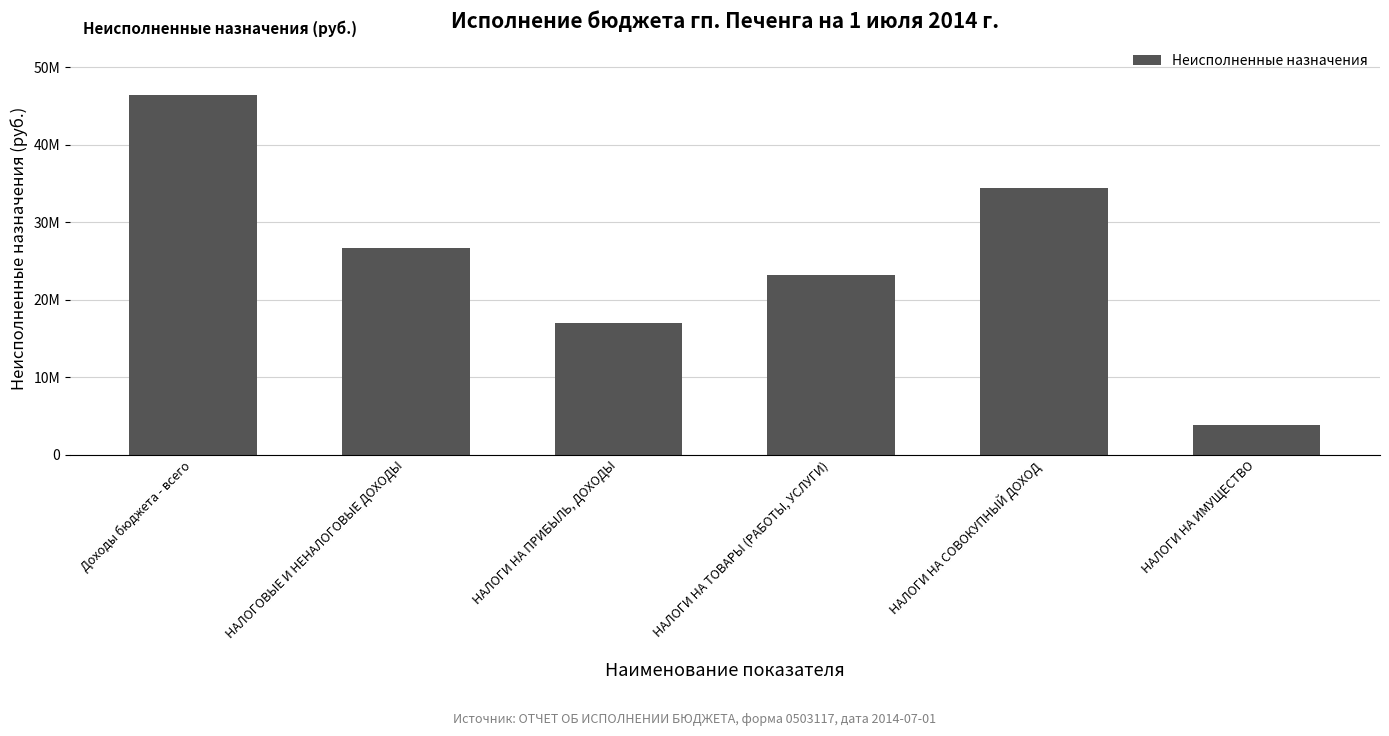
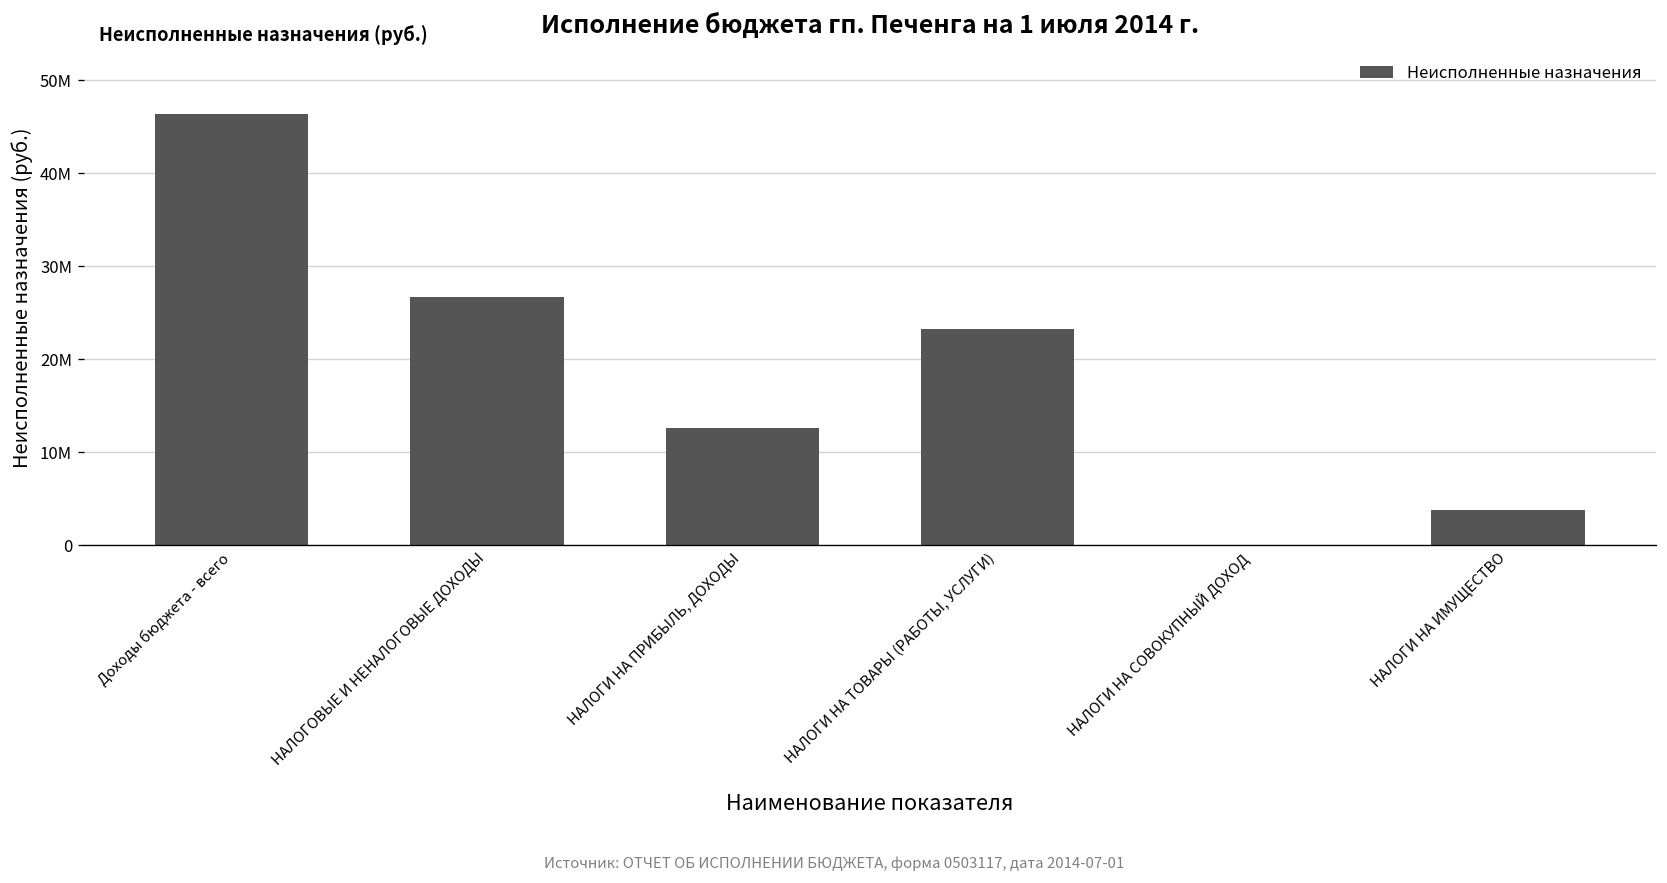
НАЛОГИ НА ПРИБЫЛЬ, ДОХОДЫ: 17000000 -> 13000000
НАЛОГИ НА СОВОКУПНЫЙ ДОХОД: 34000000 -> 0
